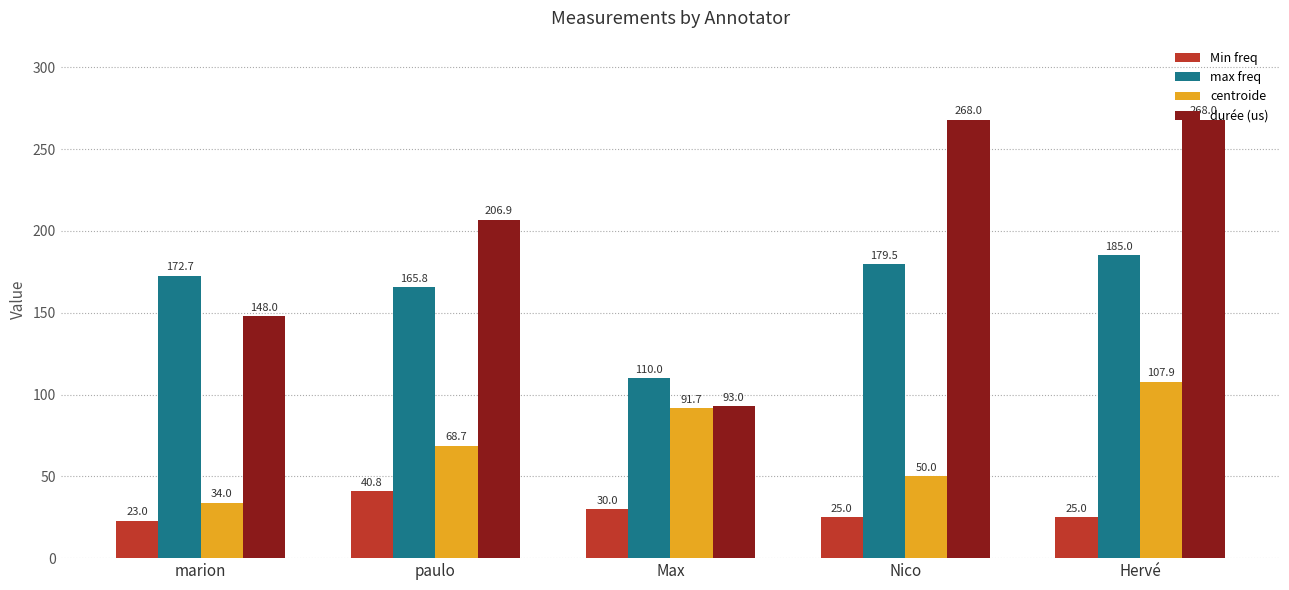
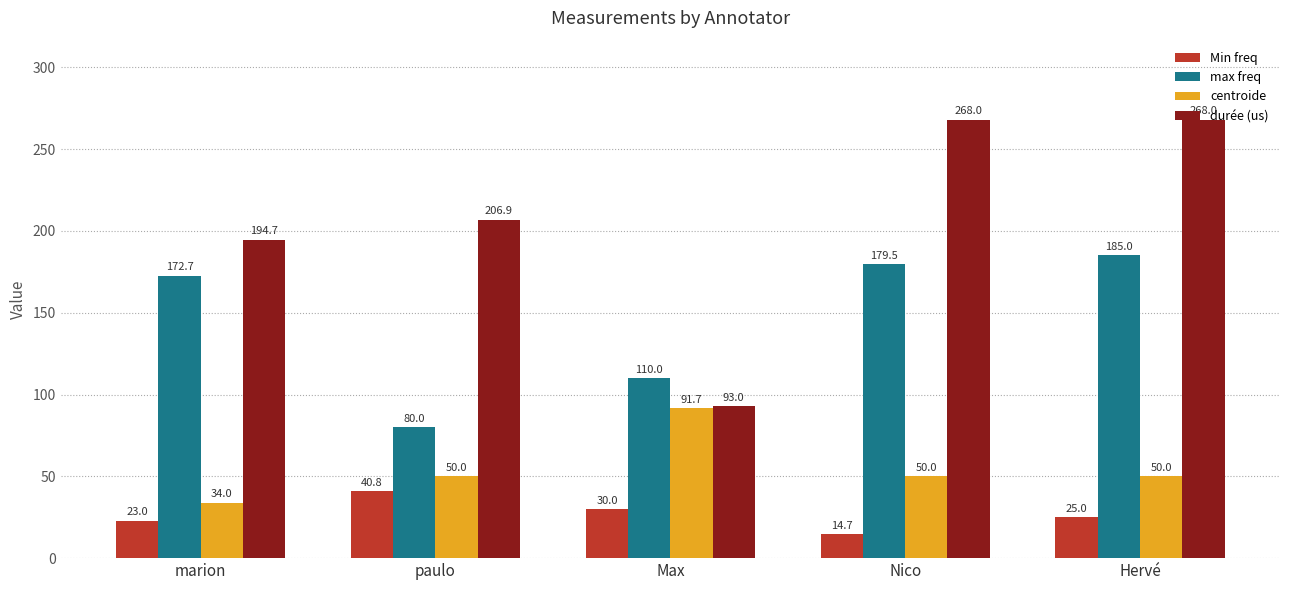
durée (us), marion: 148.0 -> 194.7
max freq, paulo: 165.8 -> 80.0
centroide, paulo: 68.7 -> 50.0
Min freq, Nico: 25.0 -> 14.7
centroide, Hervé: 107.9 -> 50.0
